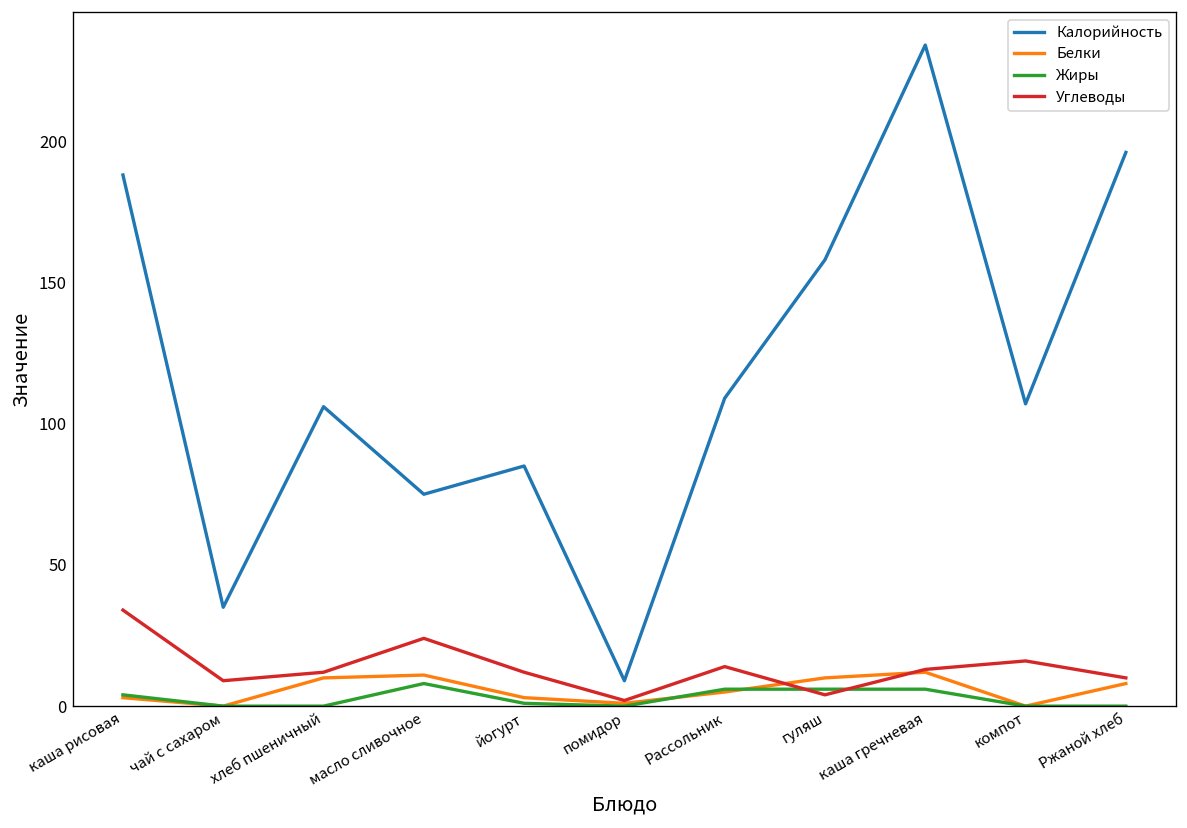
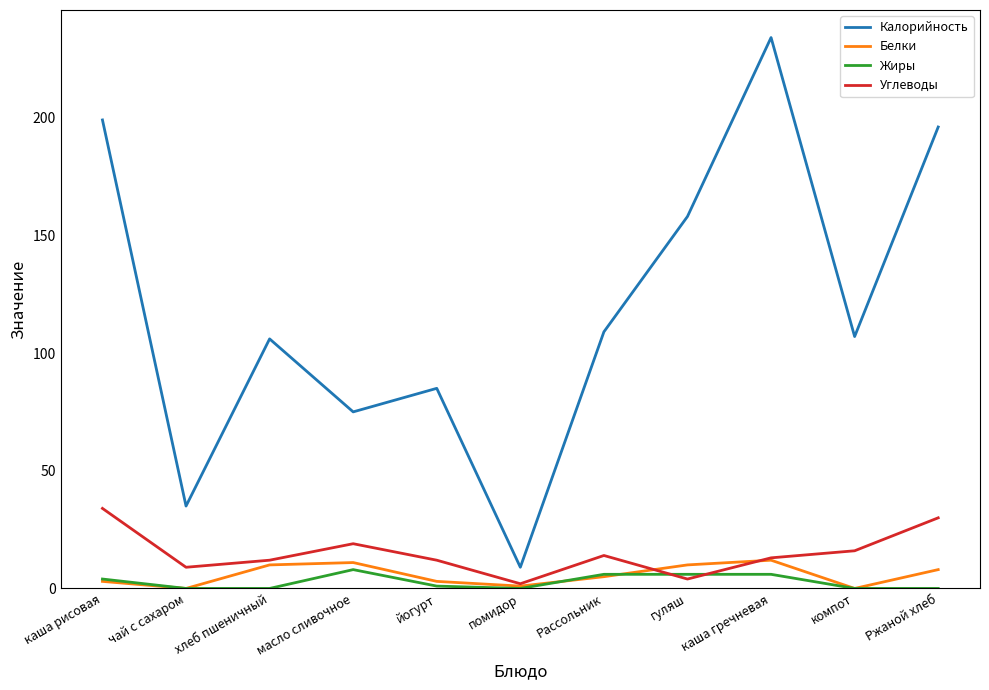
Калорийность, каша рисовая: 188 -> 199
Углеводы, масло сливочное: 24 -> 19
Углеводы, Ржаной хлеб: 10 -> 30
